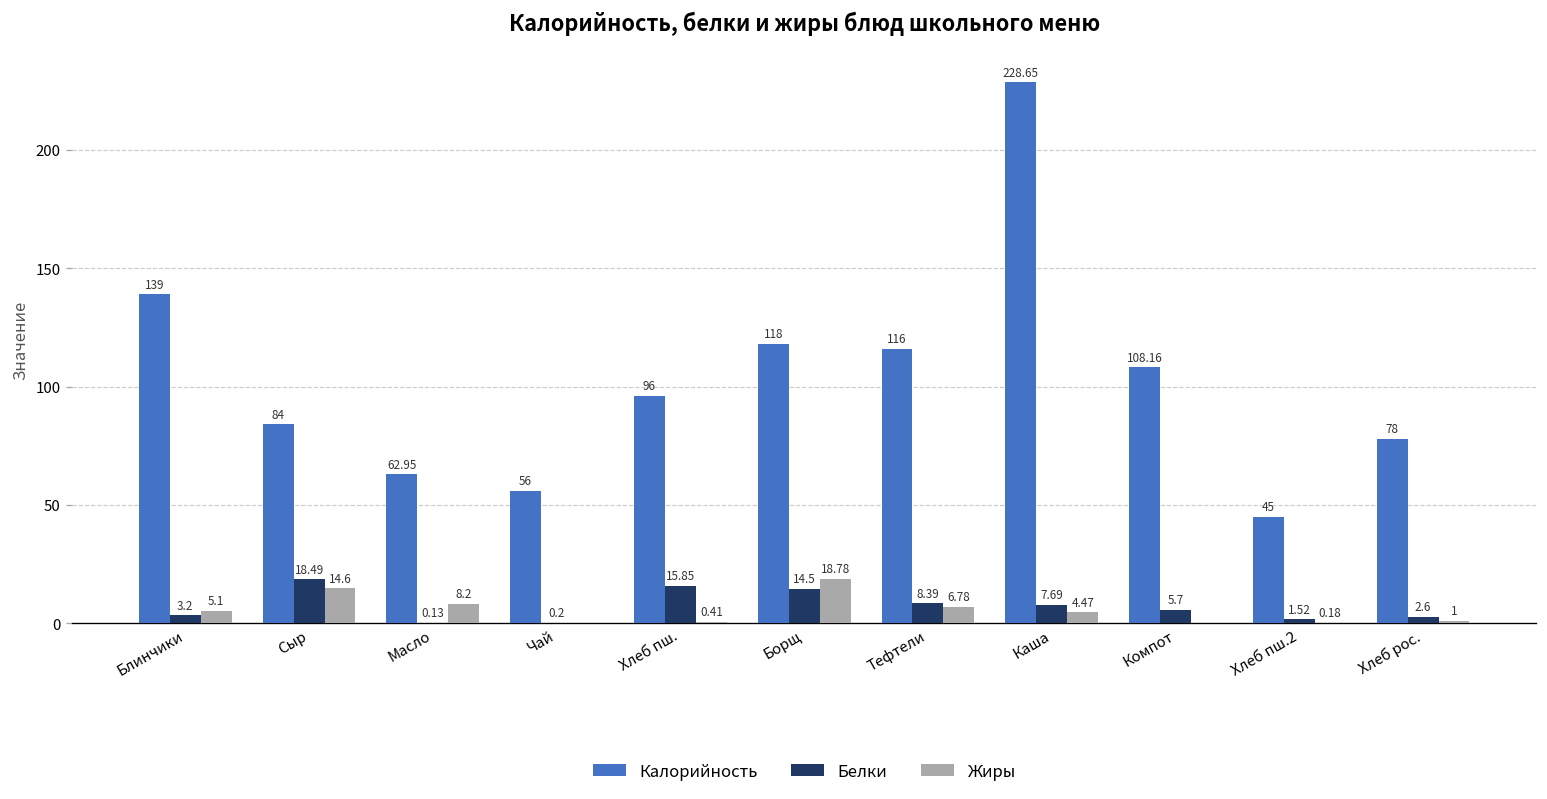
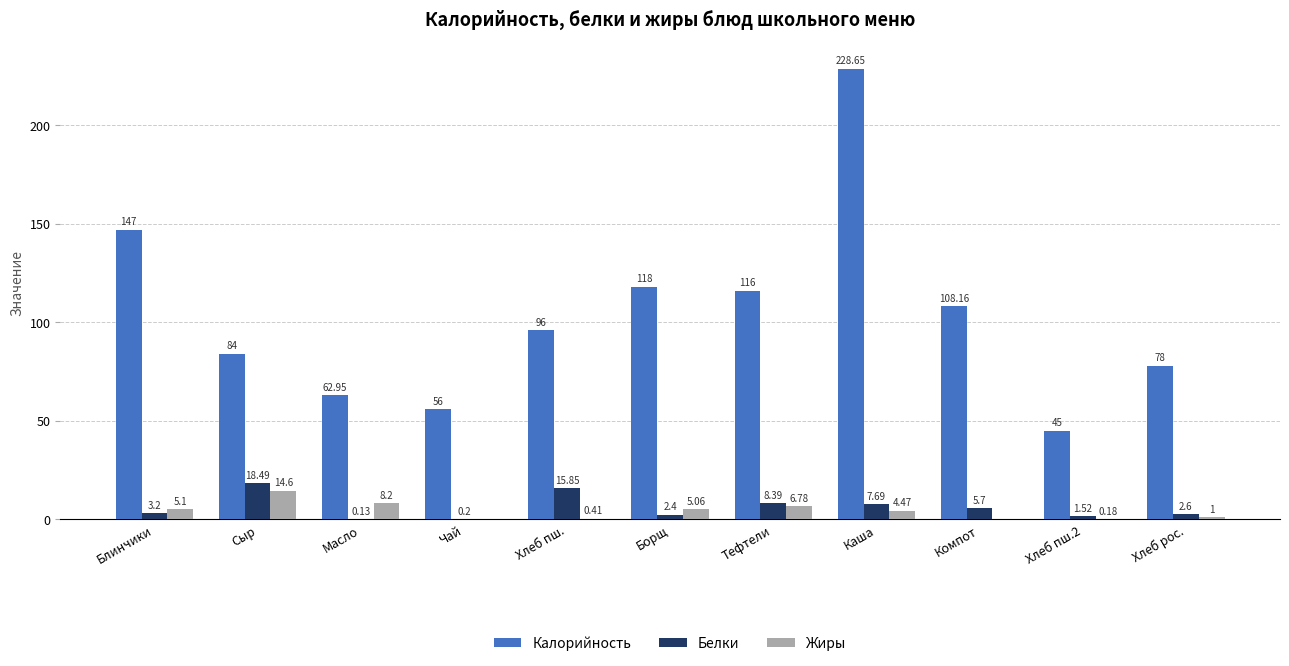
Калорийность, Блинчики: 139 -> 147
Белки, Борщ: 14.5 -> 2.4
Жиры, Борщ: 18.78 -> 5.06
